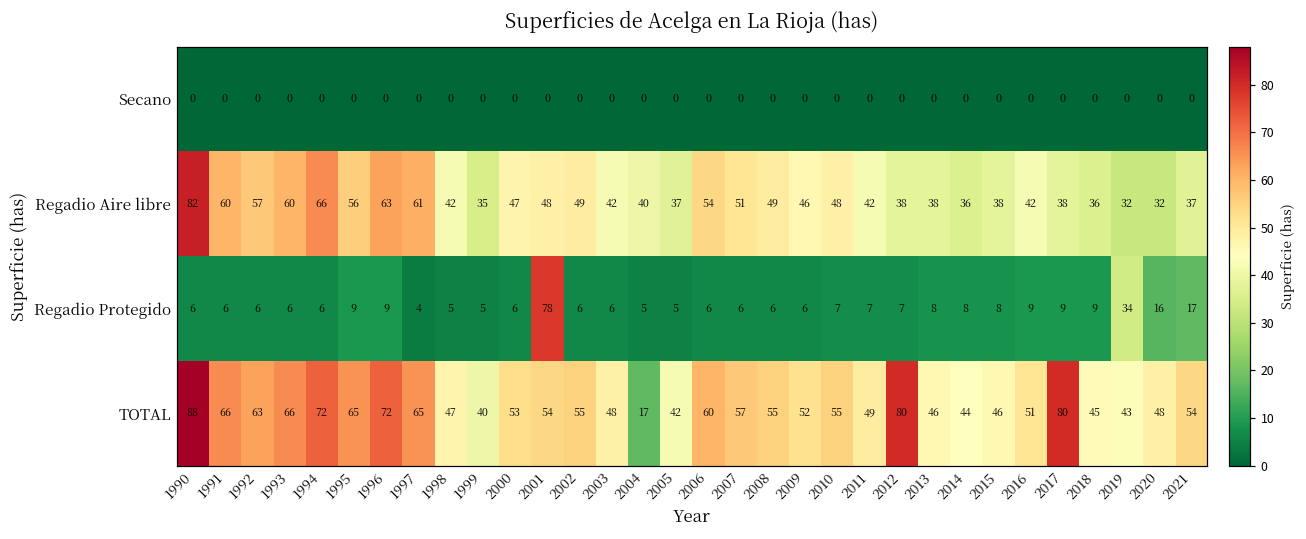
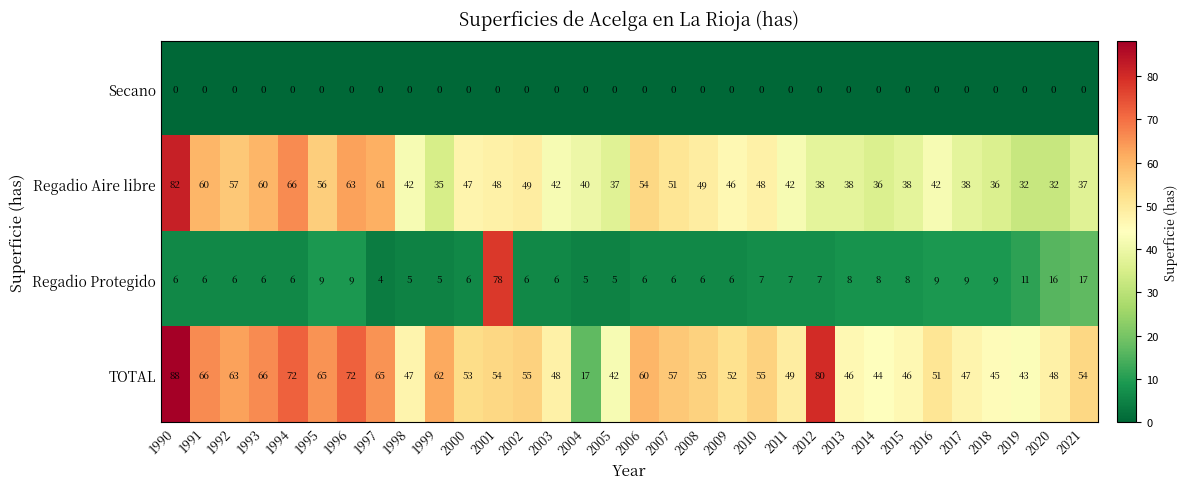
Regadio Protegido, 2019: 34 -> 11
TOTAL, 1999: 40 -> 62
TOTAL, 2017: 80 -> 47
